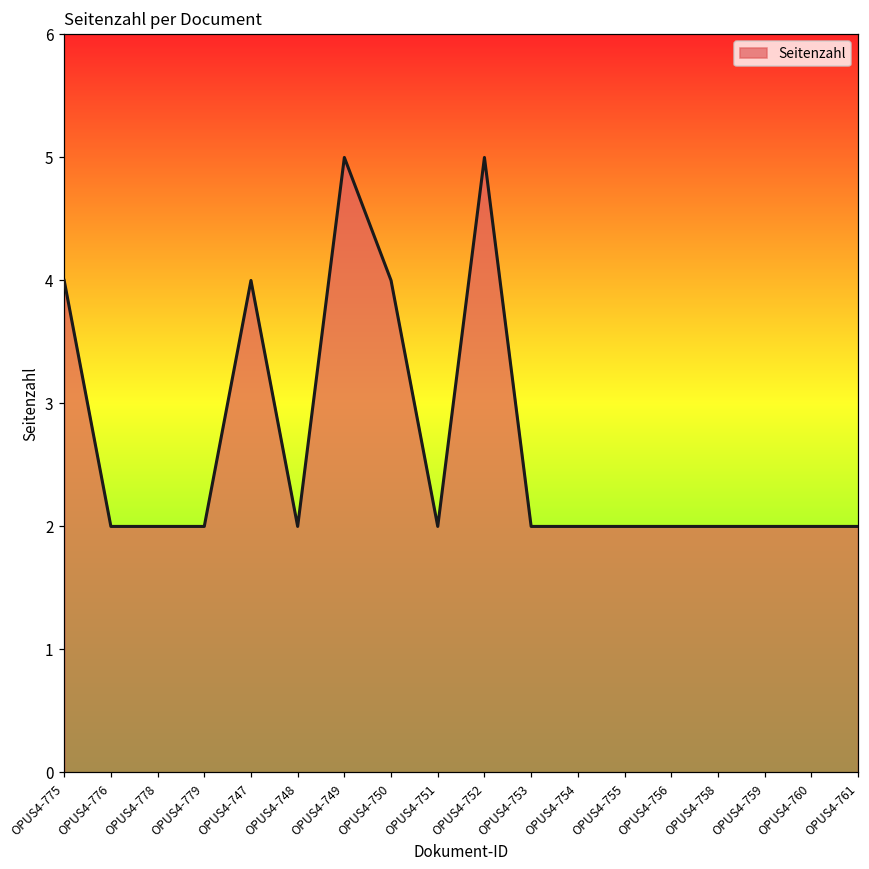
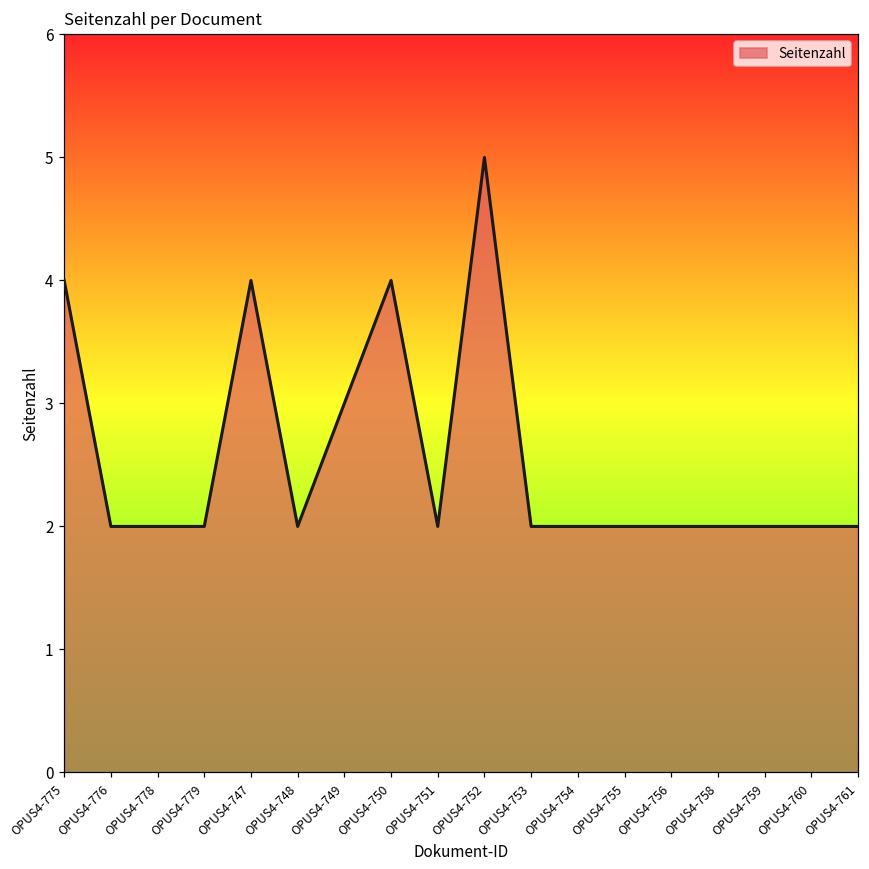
OPUS4-749: 5 -> 3
